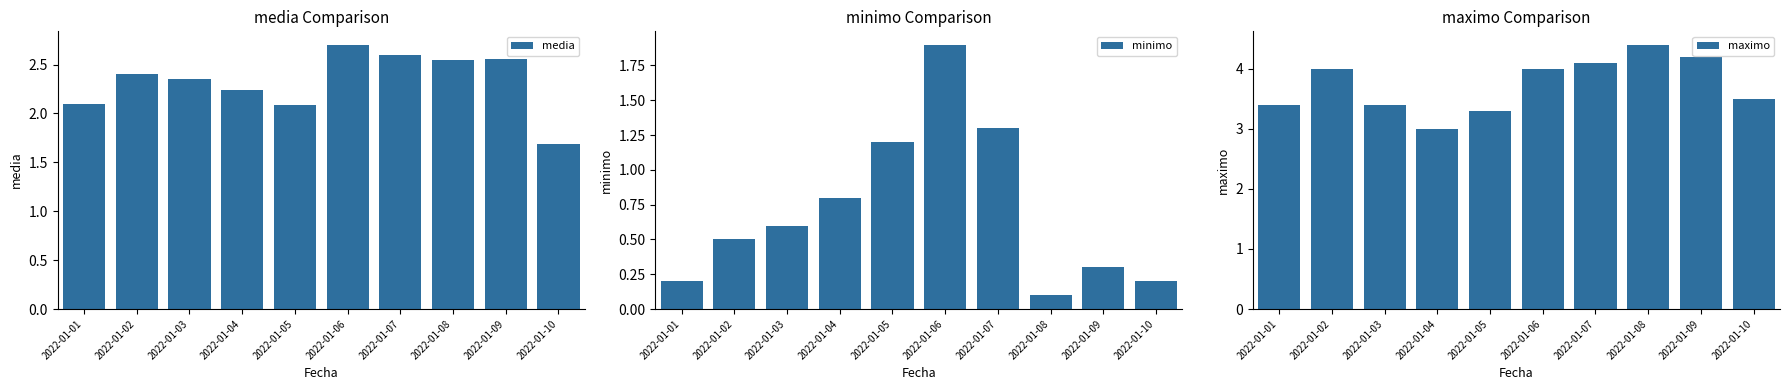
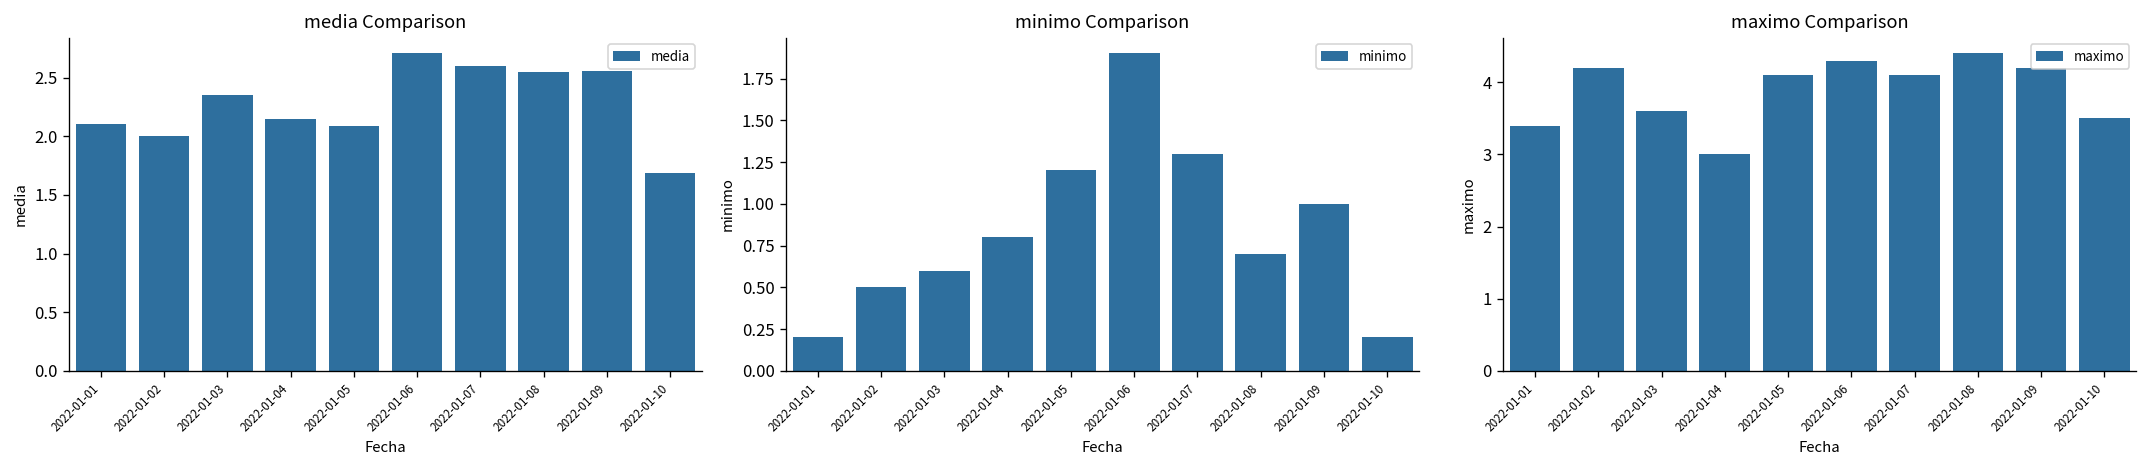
media Comparison, 2022-01-02: 2.4 -> 2.0
media Comparison, 2022-01-04: 2.2 -> 2.1
minimo Comparison, 2022-01-08: 0.1 -> 0.7
minimo Comparison, 2022-01-09: 0.3 -> 1.0
maximo Comparison, 2022-01-02: 4.0 -> 4.2
maximo Comparison, 2022-01-03: 3.4 -> 3.6
maximo Comparison, 2022-01-05: 3.3 -> 4.1
maximo Comparison, 2022-01-06: 4.0 -> 4.3
